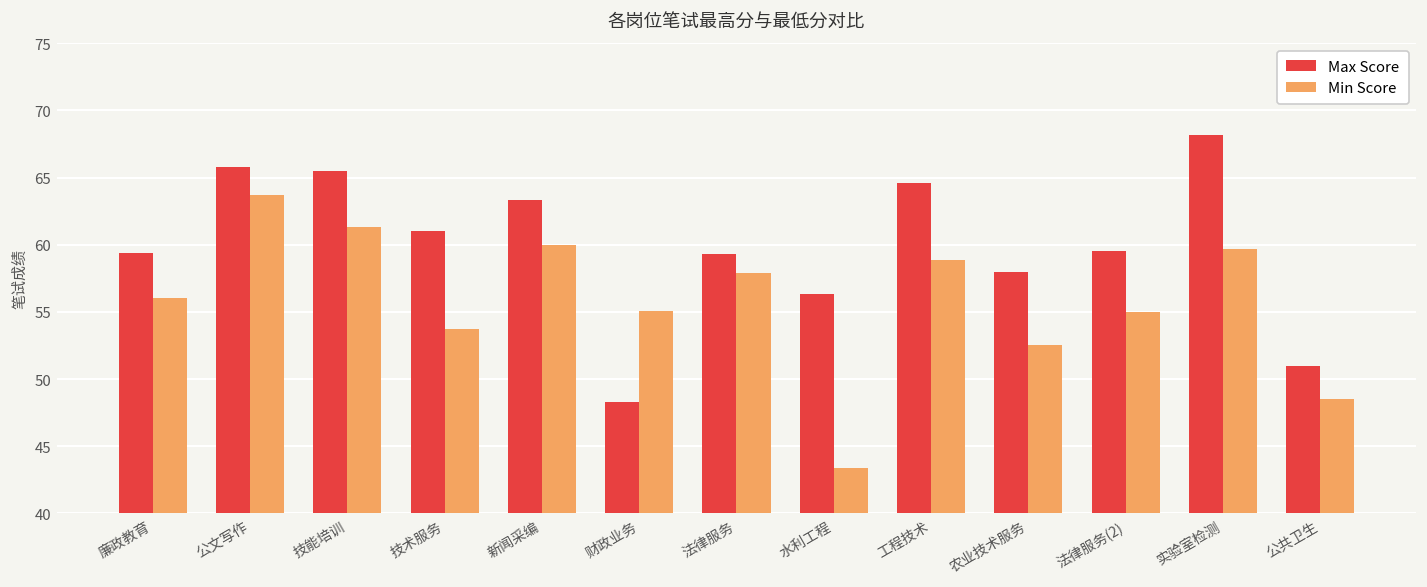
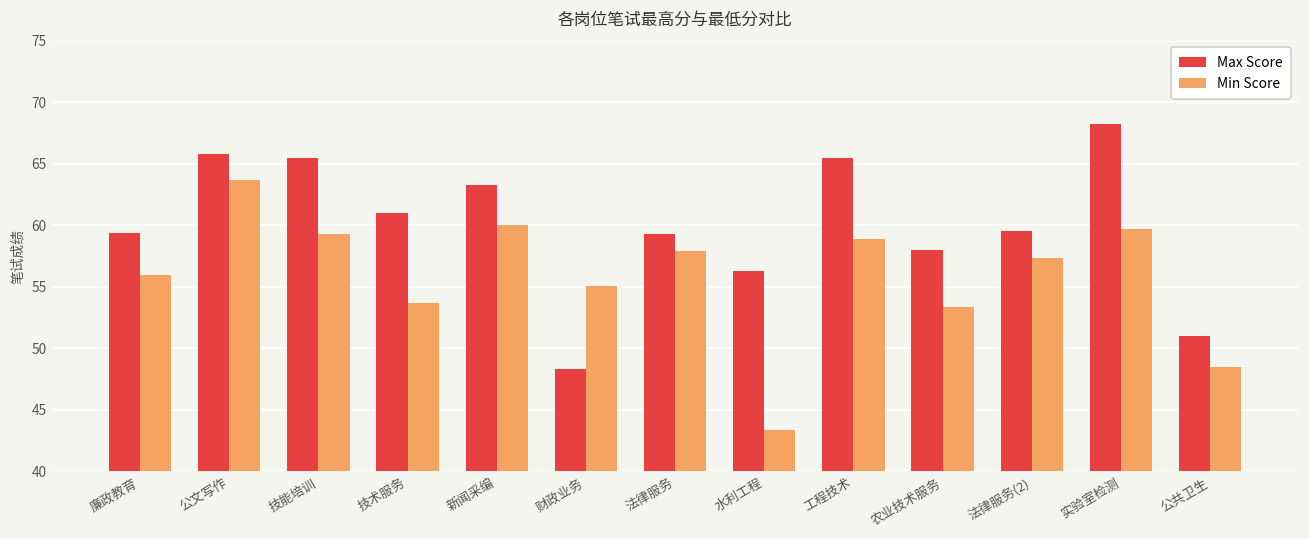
Min Score, 技能培训: 61.3 -> 59.3
Max Score, 工程技术: 64.6 -> 65.5
Min Score, 农业技术服务: 52.5 -> 53.4
Min Score, 法律服务(2): 55.0 -> 57.3
